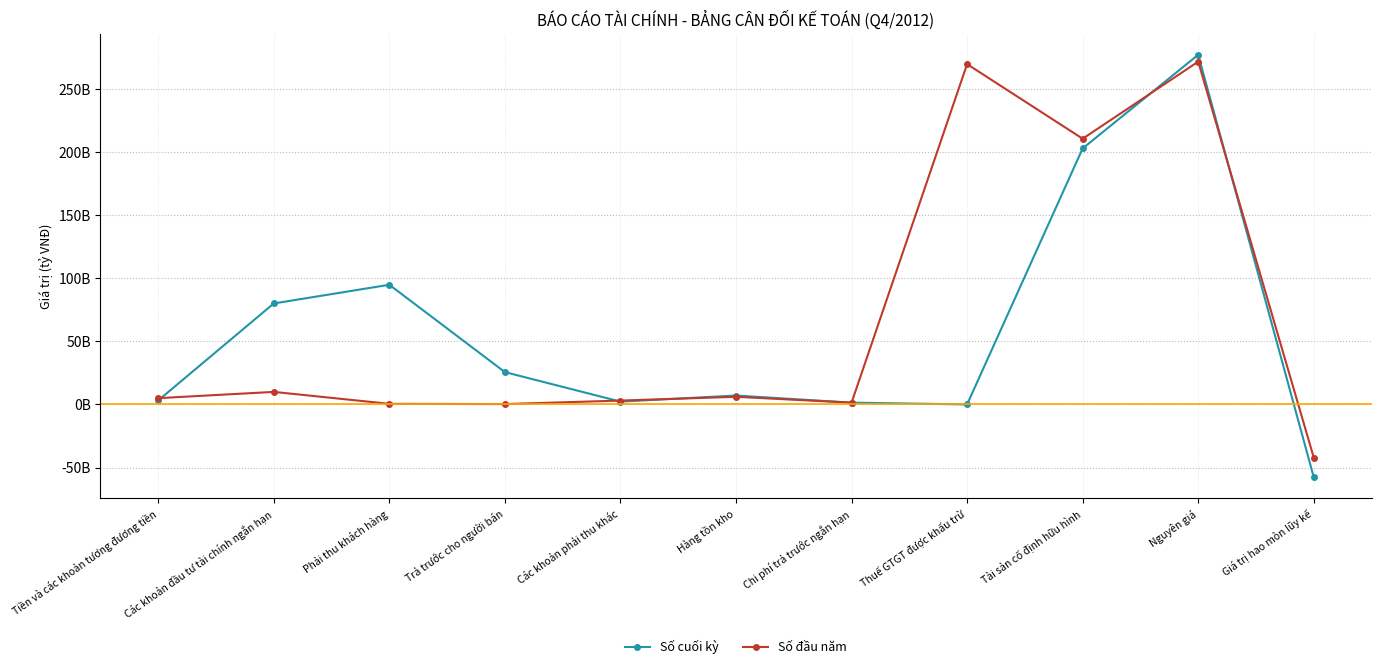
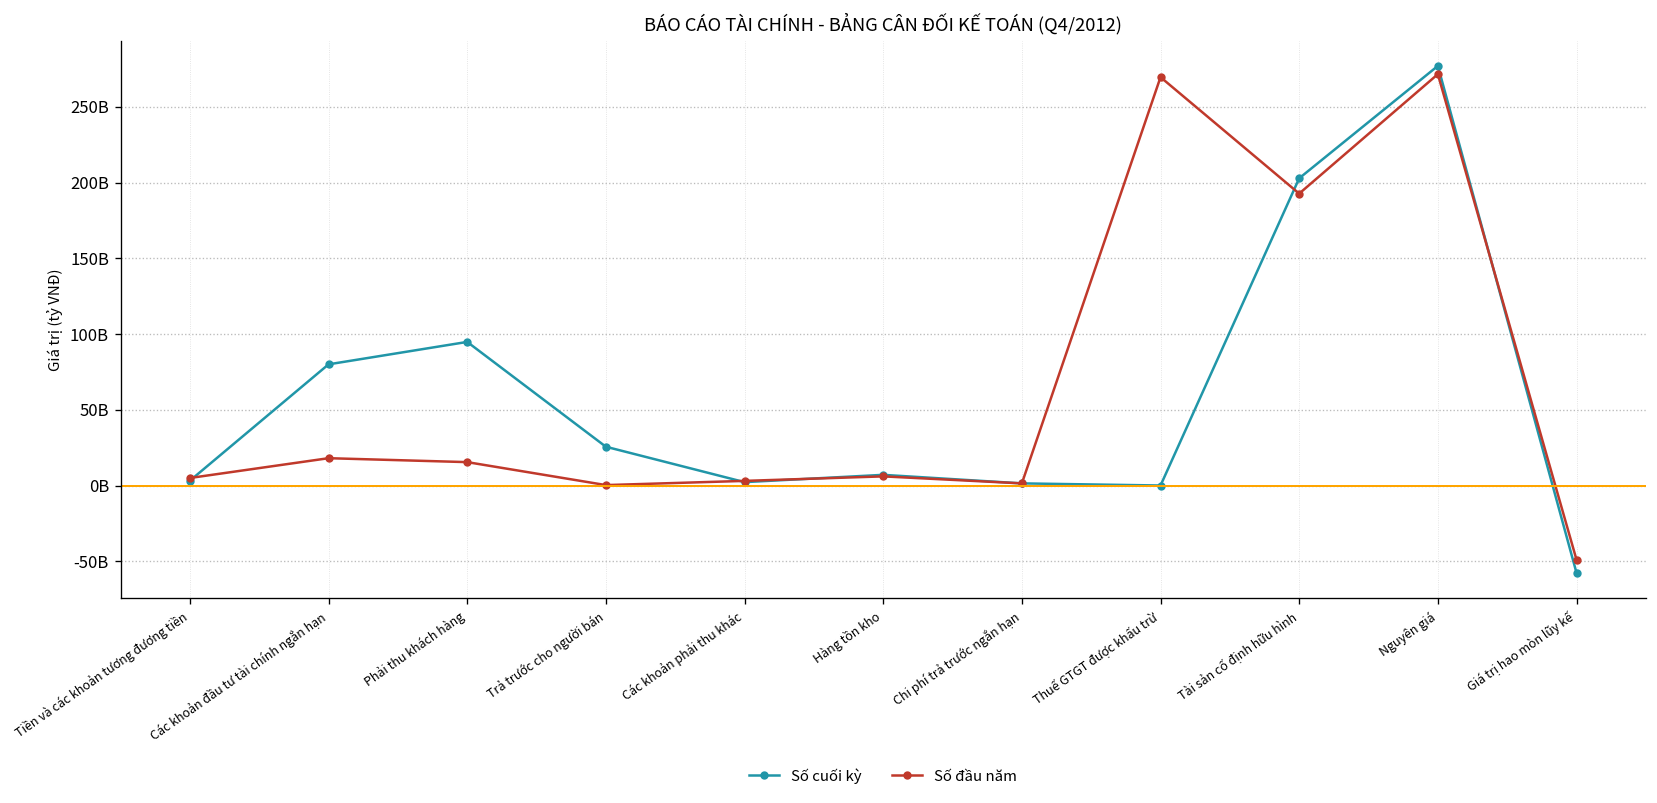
Số đầu năm, Các khoản đầu tư tài chính ngắn hạn: 10000000000 -> 18000000000
Số đầu năm, Phải thu khách hàng: 0 -> 15000000000
Số đầu năm, Tài sản cố định hữu hình: 210000000000 -> 193000000000
Số đầu năm, Giá trị hao mòn lũy kế: -42000000000 -> -49000000000
